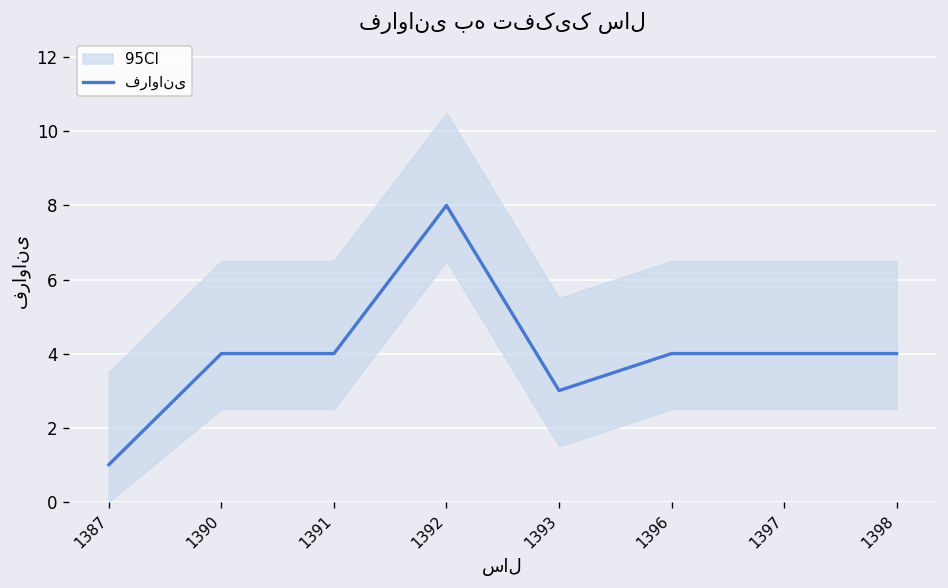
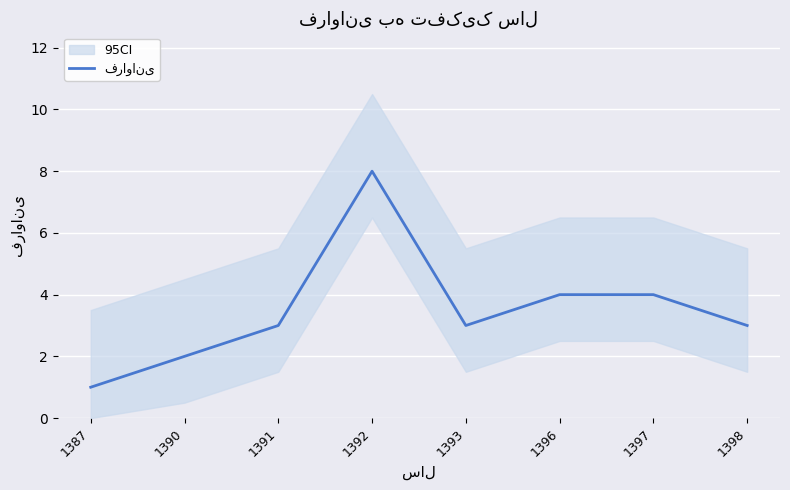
فراوانی, 1390: 4 -> 2
فراوانی, 1391: 4 -> 3
فراوانی, 1398: 4 -> 3
